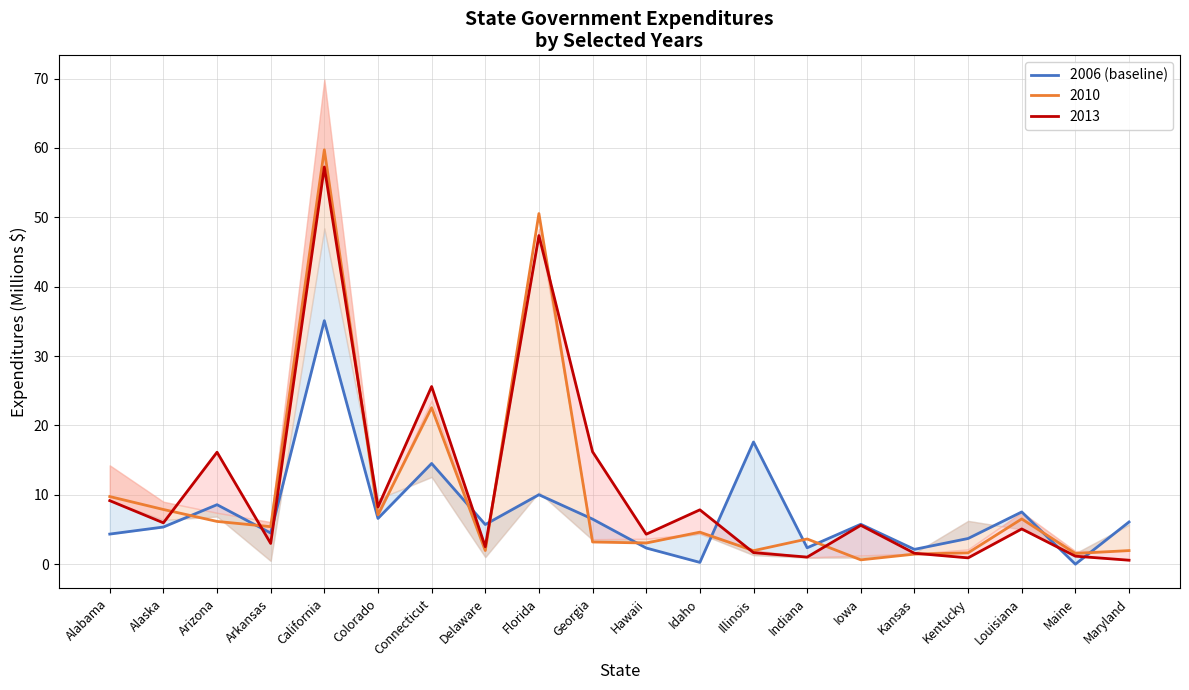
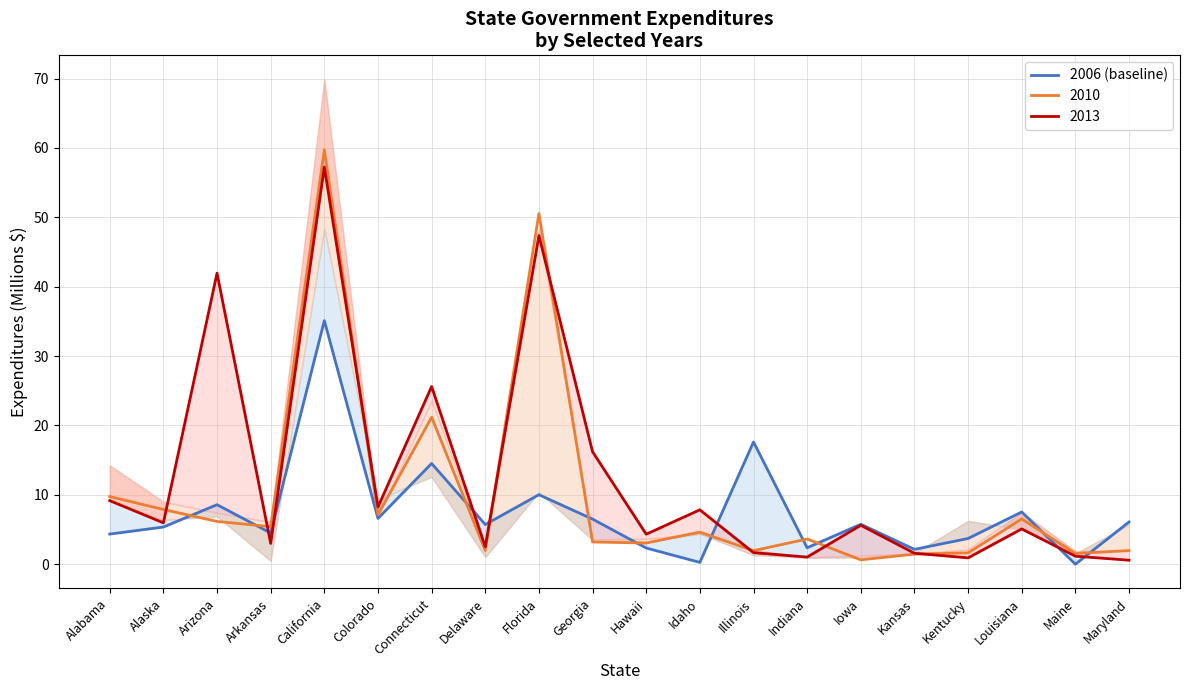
2013, Arizona: 16 -> 42
2010, Connecticut: 23 -> 21
